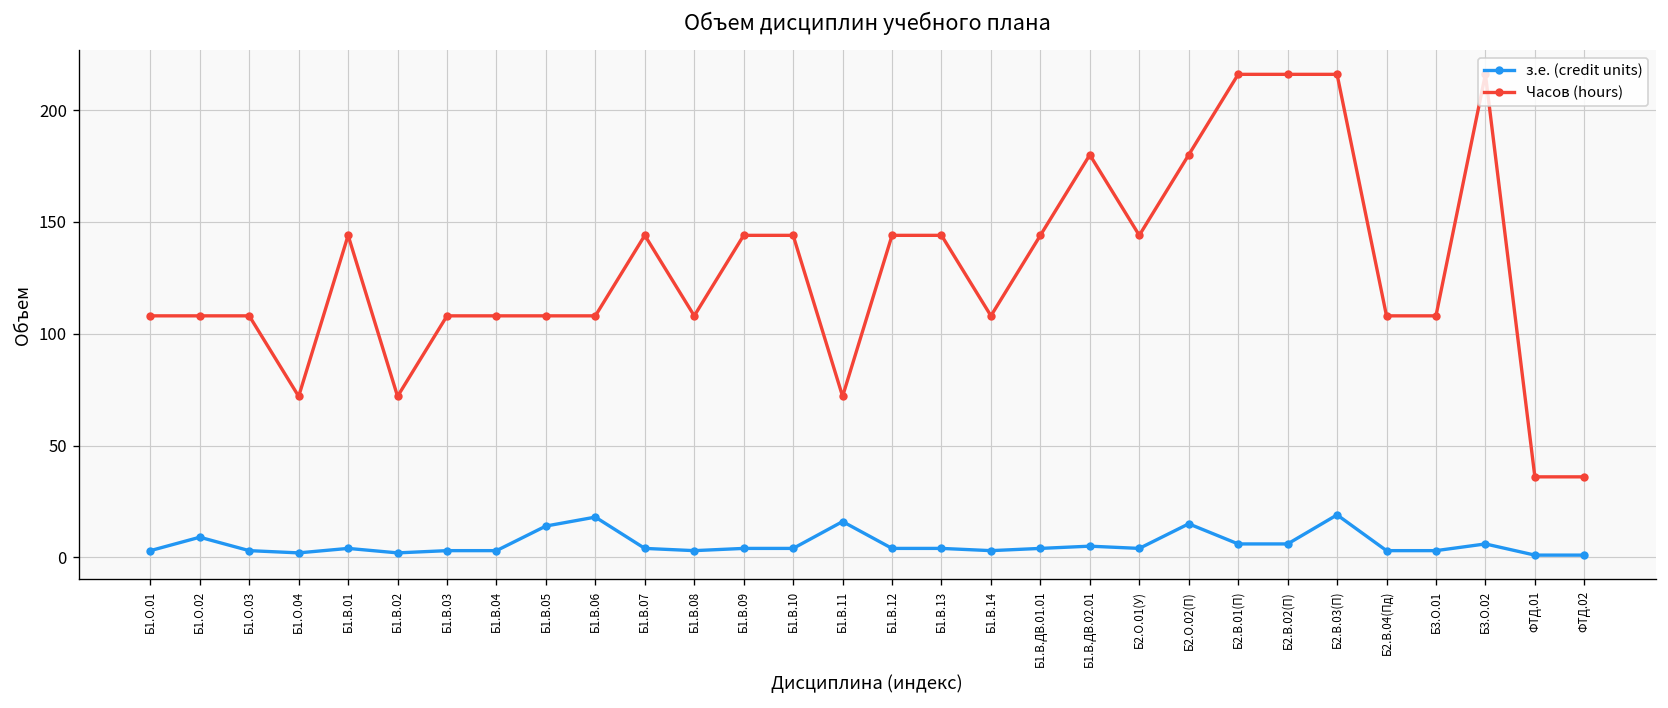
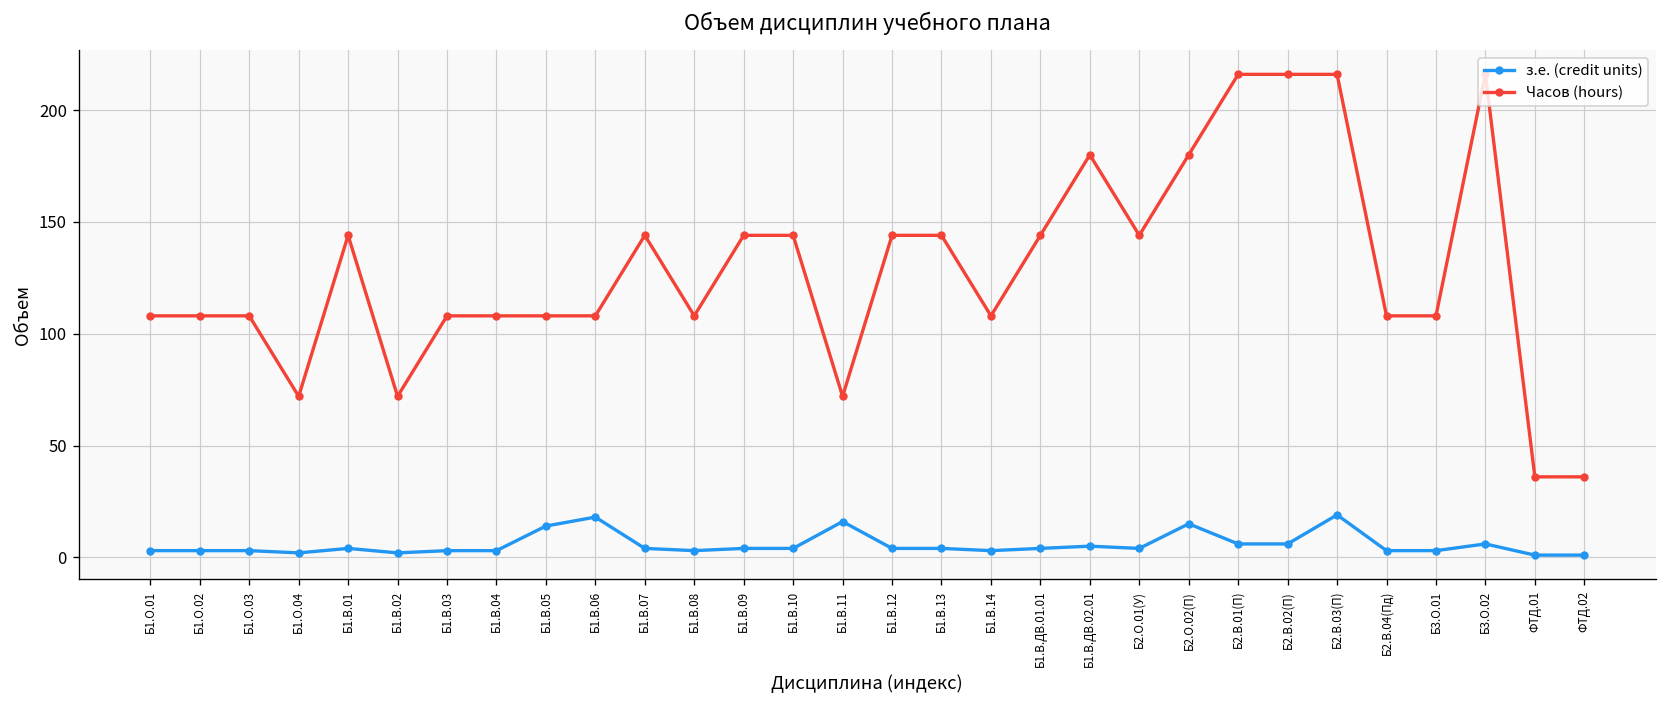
з.е. (credit units), Б1.О.02: 9 -> 3
